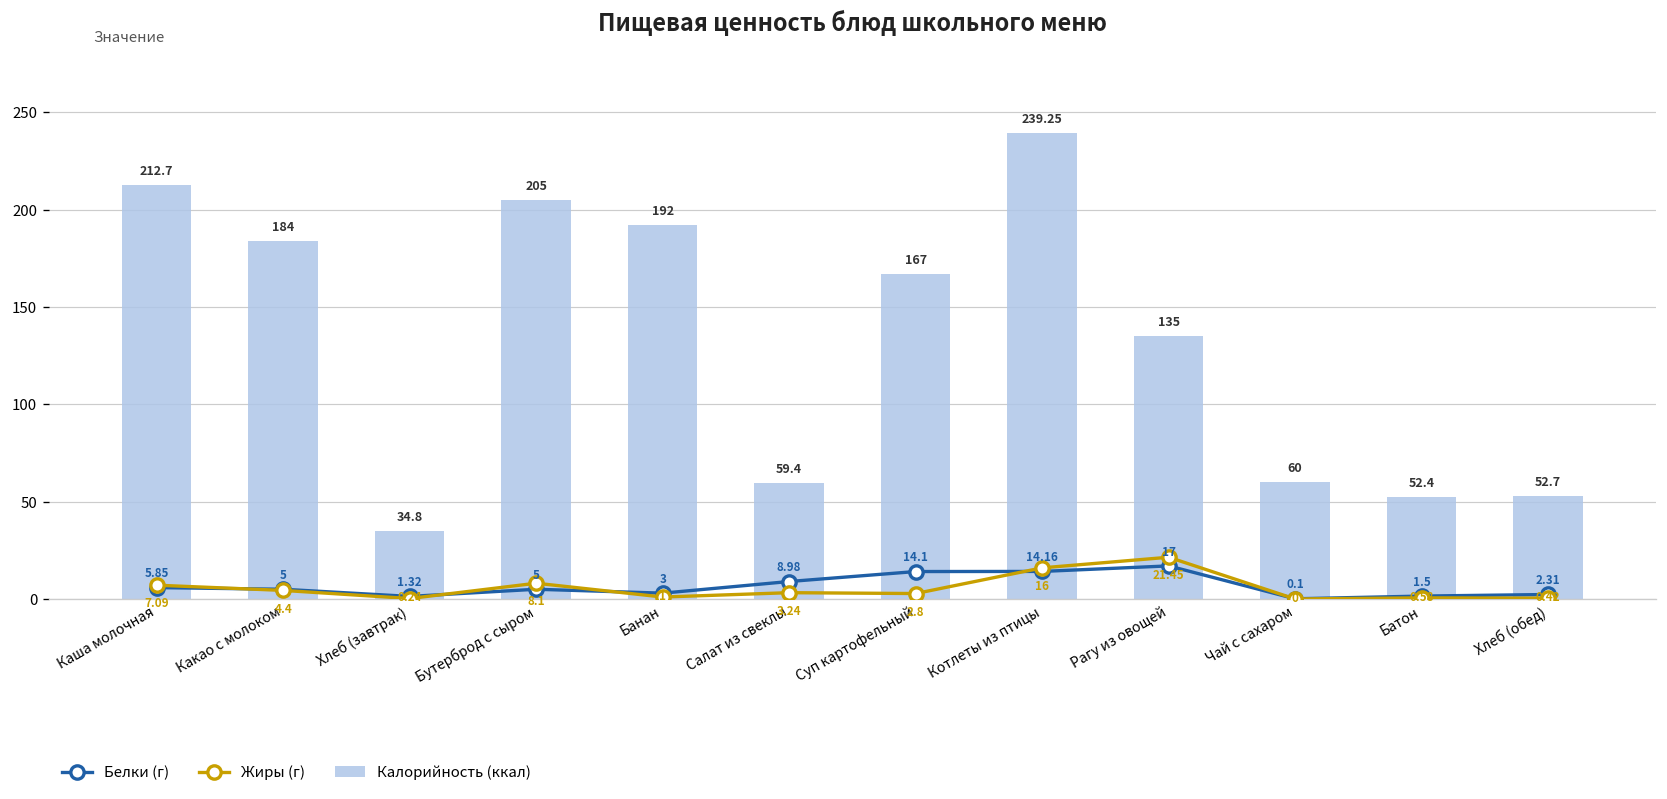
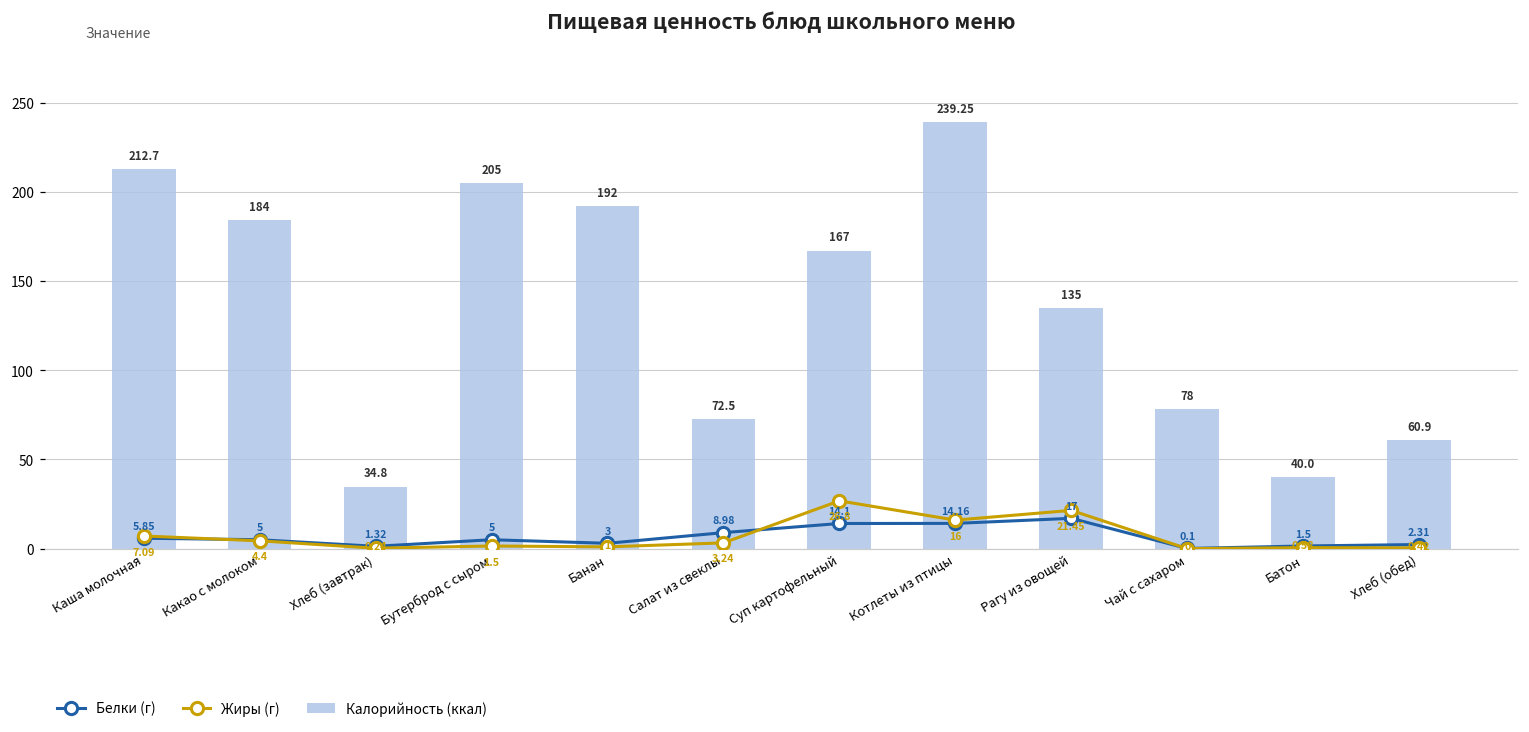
Жиры (г), Бутерброд с сыром: 8.1 -> 1.5
Калорийность (ккал), Салат из свеклы: 59.4 -> 72.5
Жиры (г), Суп картофельный: 2.8 -> 26.8
Калорийность (ккал), Чай с сахаром: 60 -> 78
Калорийность (ккал), Батон: 52.4 -> 40.0
Калорийность (ккал), Хлеб (обед): 52.7 -> 60.9
